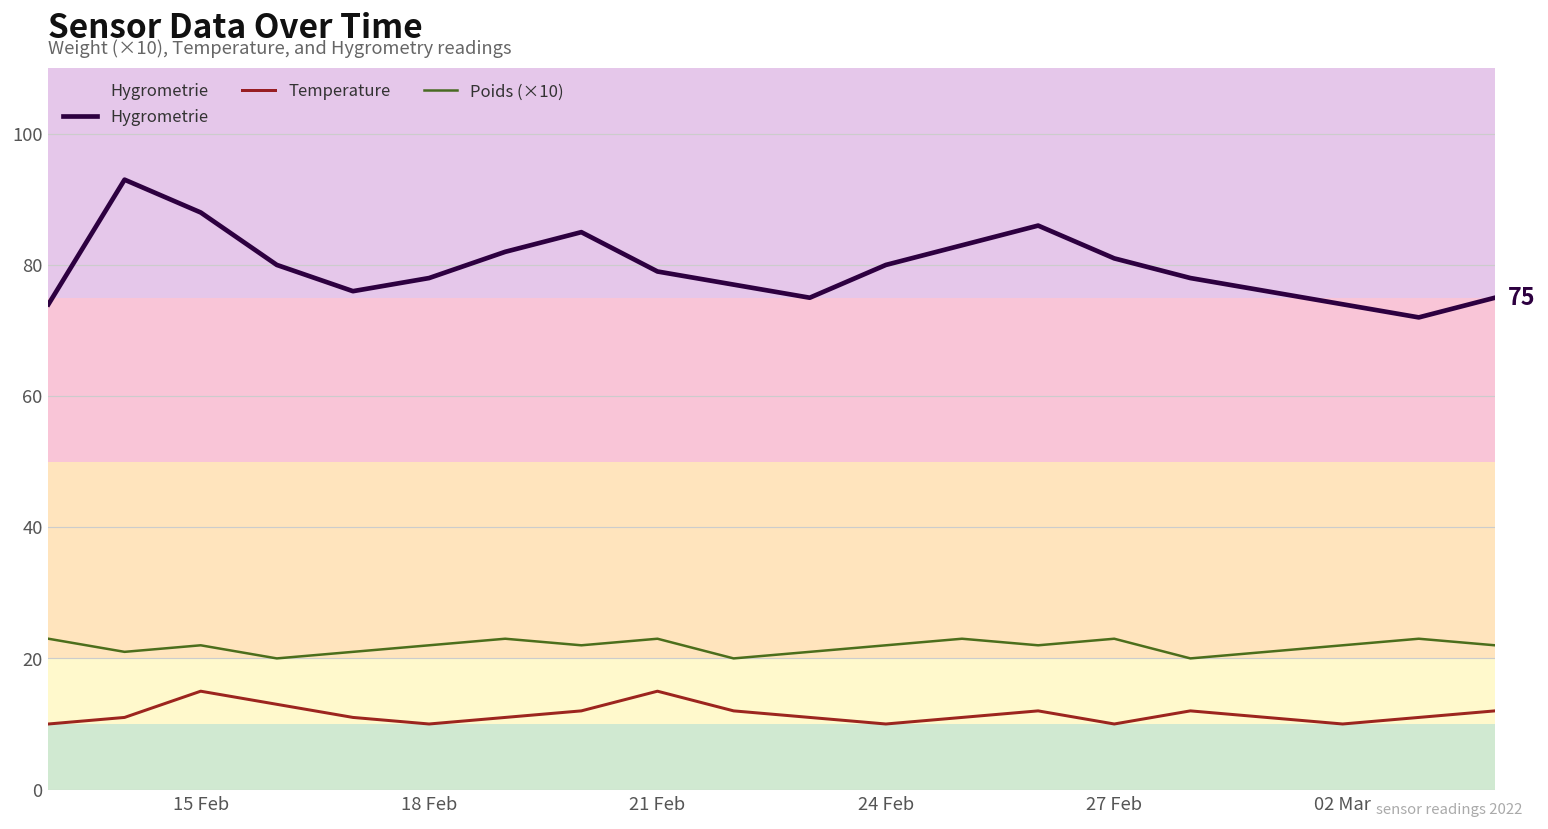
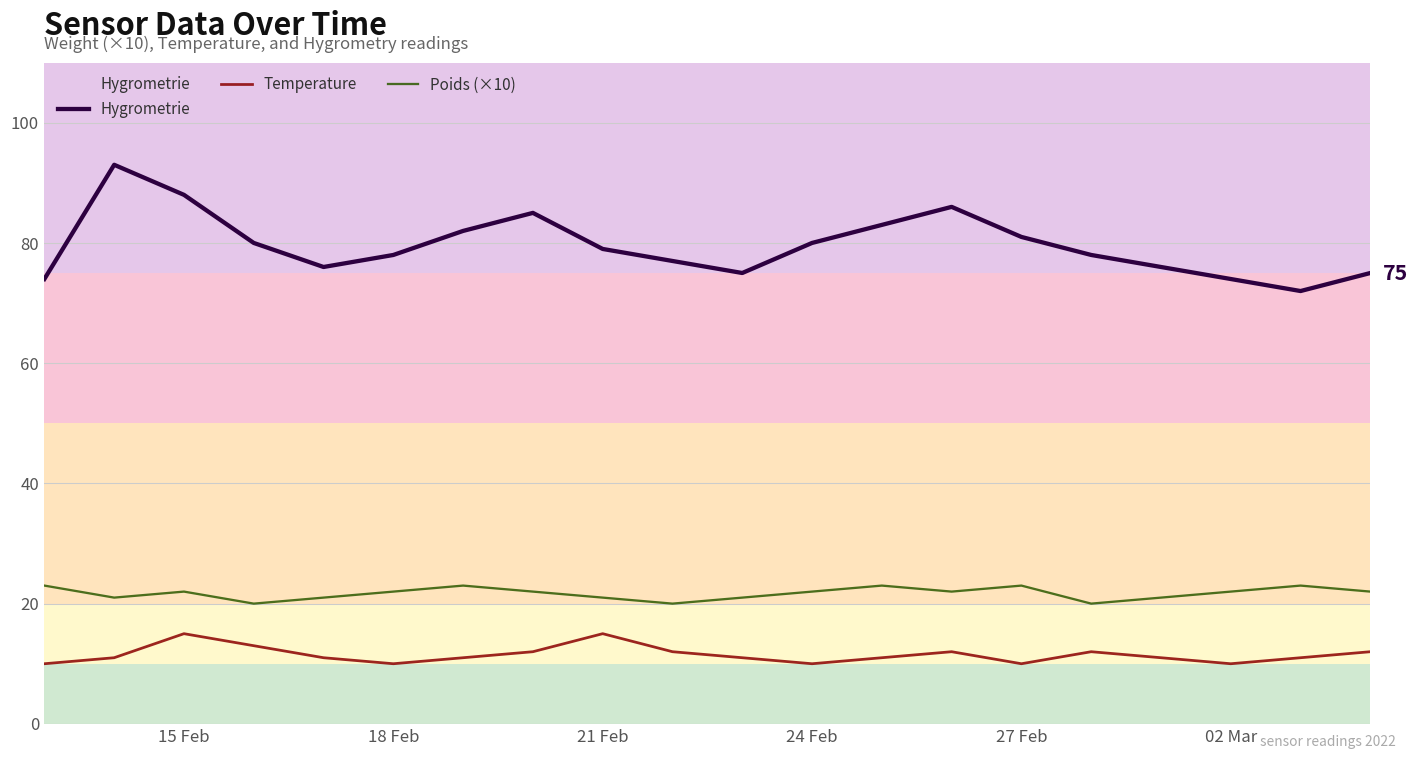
Poids (×10), 21 Feb: 23 -> 21
